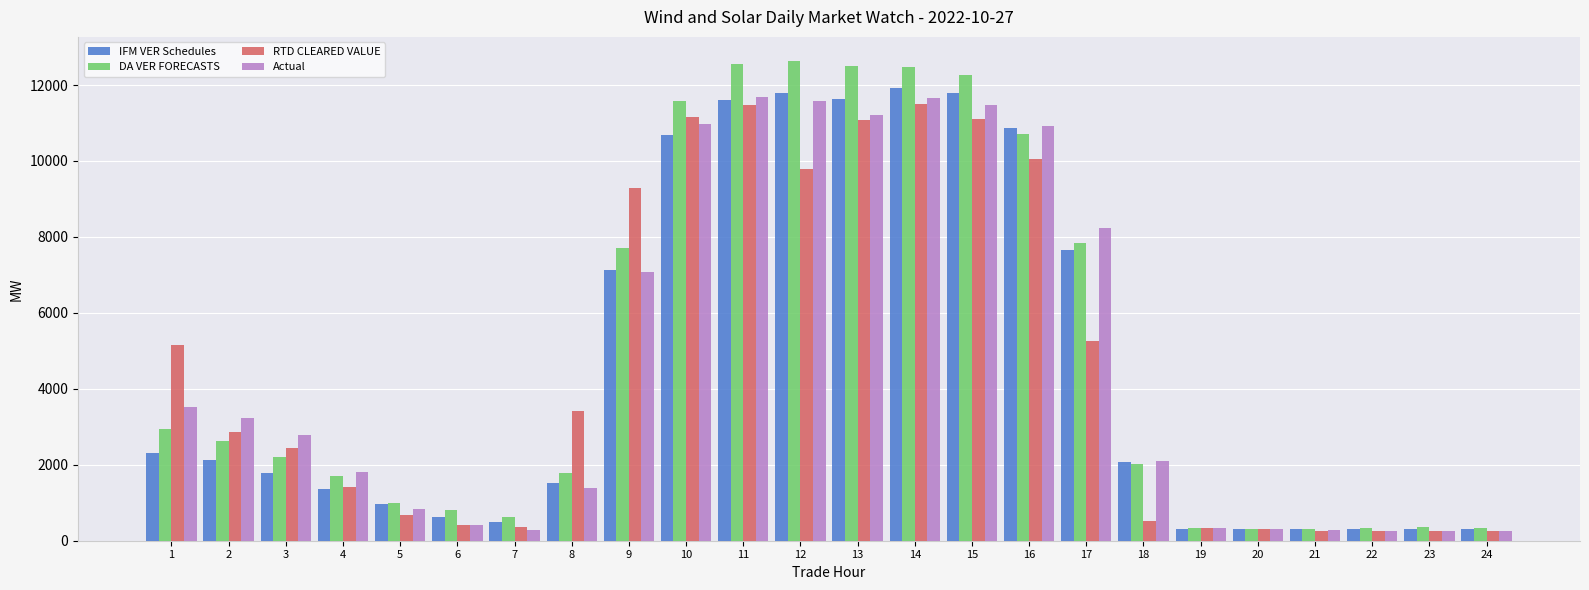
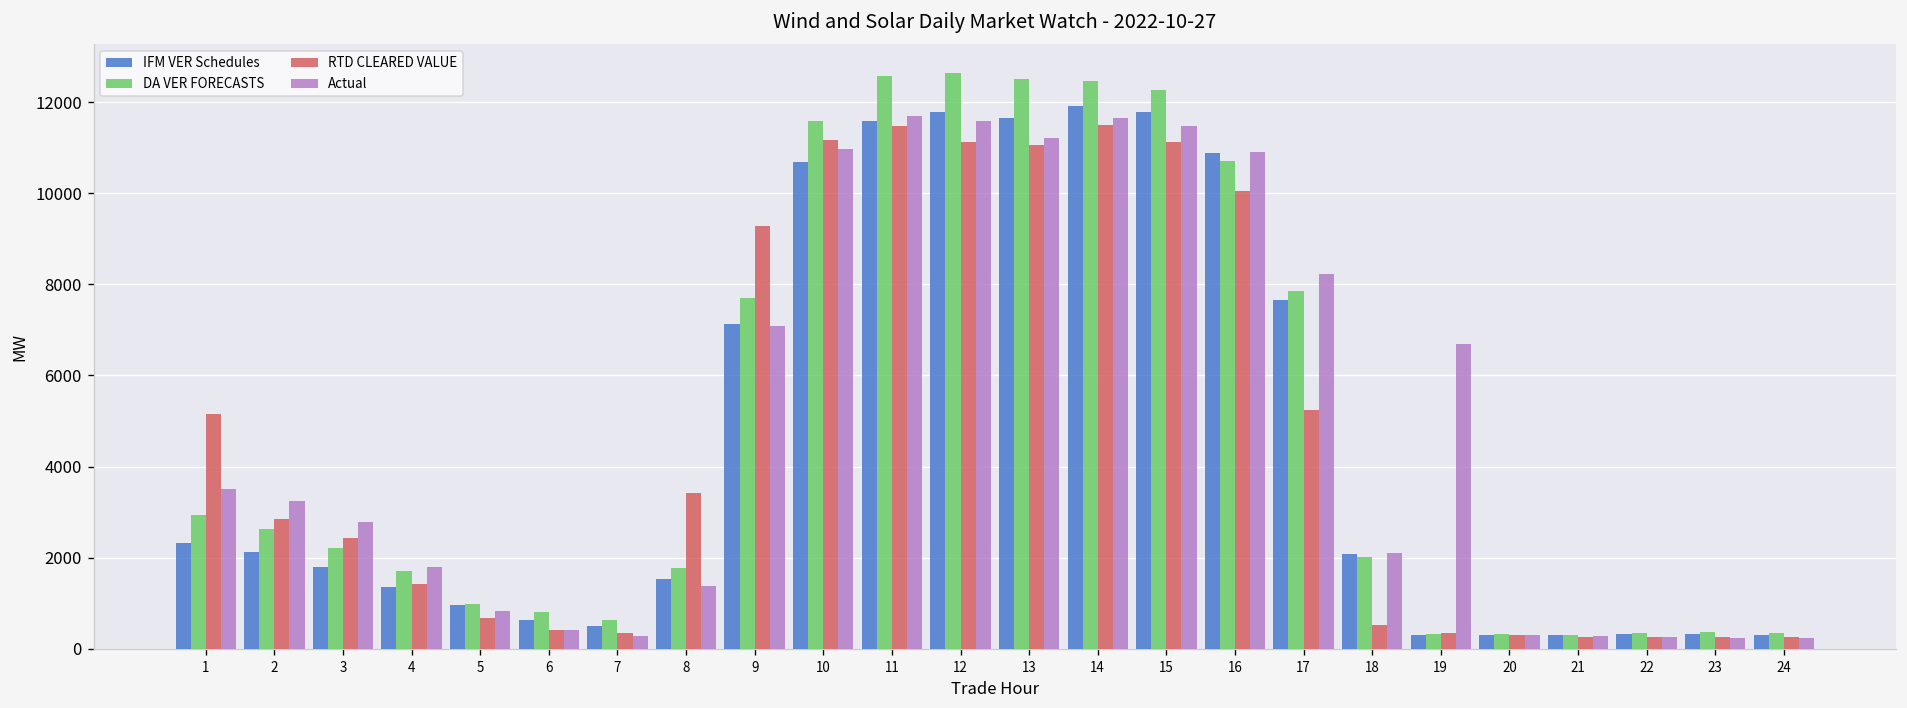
RTD CLEARED VALUE, 12: 9800 -> 11100
Actual, 19: 300 -> 6700
